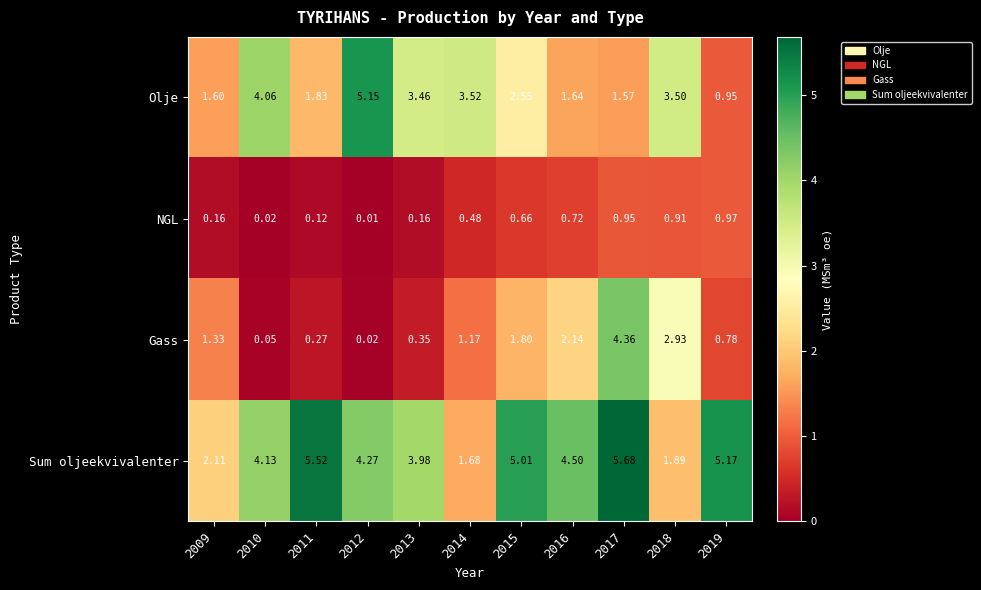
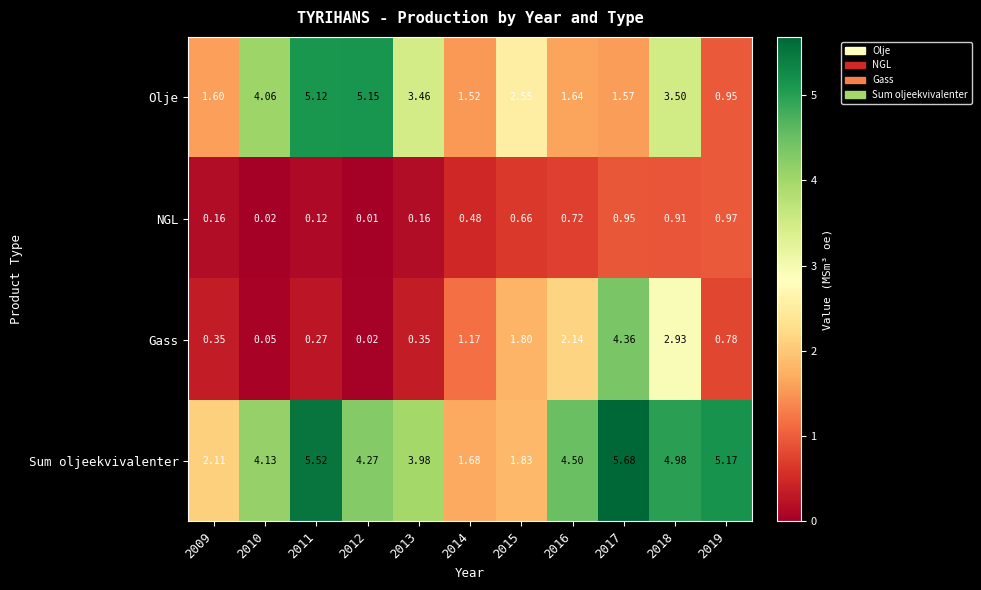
Olje, 2011: 1.83 -> 5.12
Olje, 2014: 3.52 -> 1.52
Gass, 2009: 1.33 -> 0.35
Sum oljeekvivalenter, 2015: 5.01 -> 1.83
Sum oljeekvivalenter, 2018: 1.89 -> 4.98
